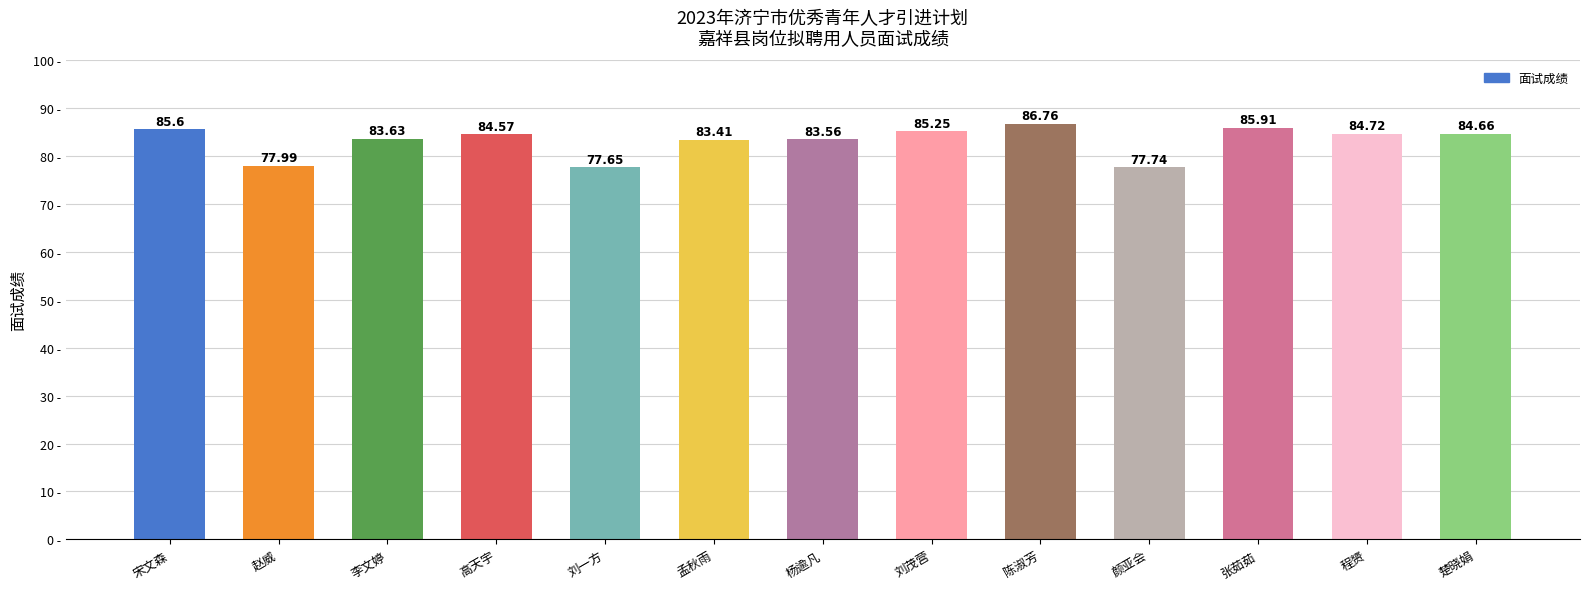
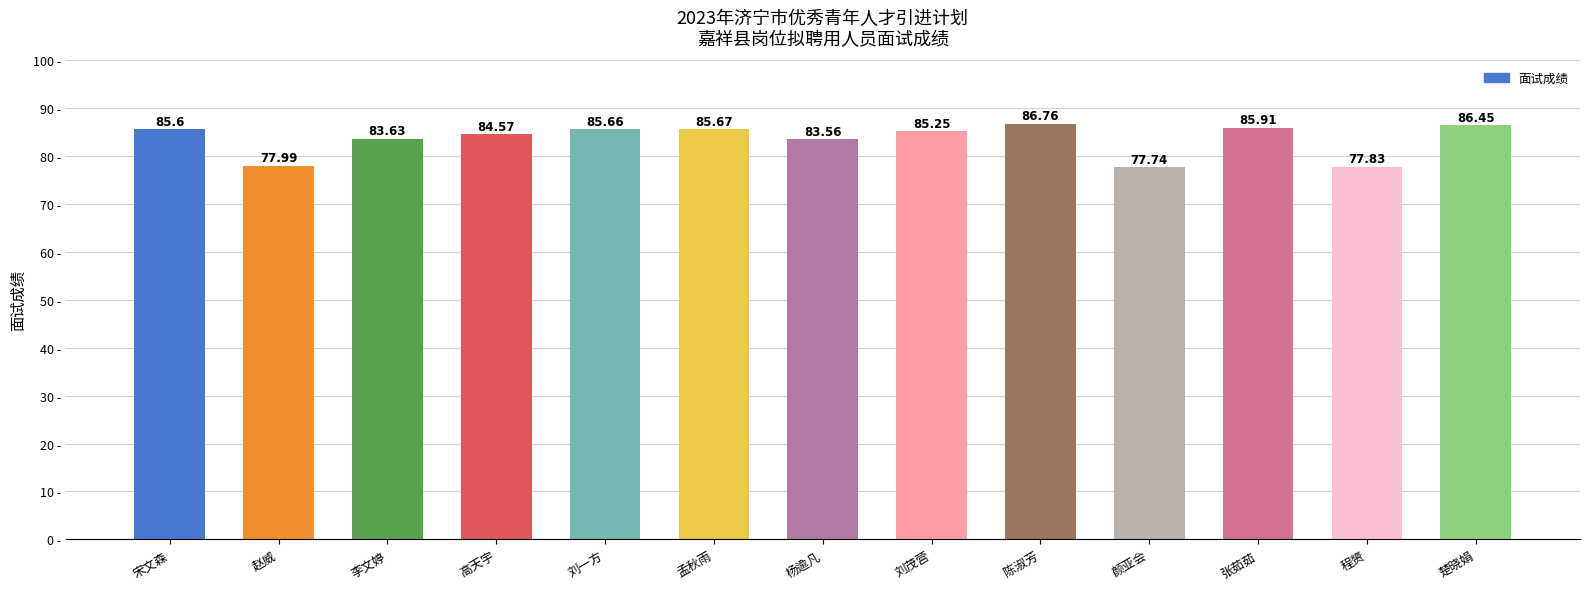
刘一方: 77.65 -> 85.66
孟秋雨: 83.41 -> 85.67
程赟: 84.72 -> 77.83
楚晓娟: 84.66 -> 86.45
